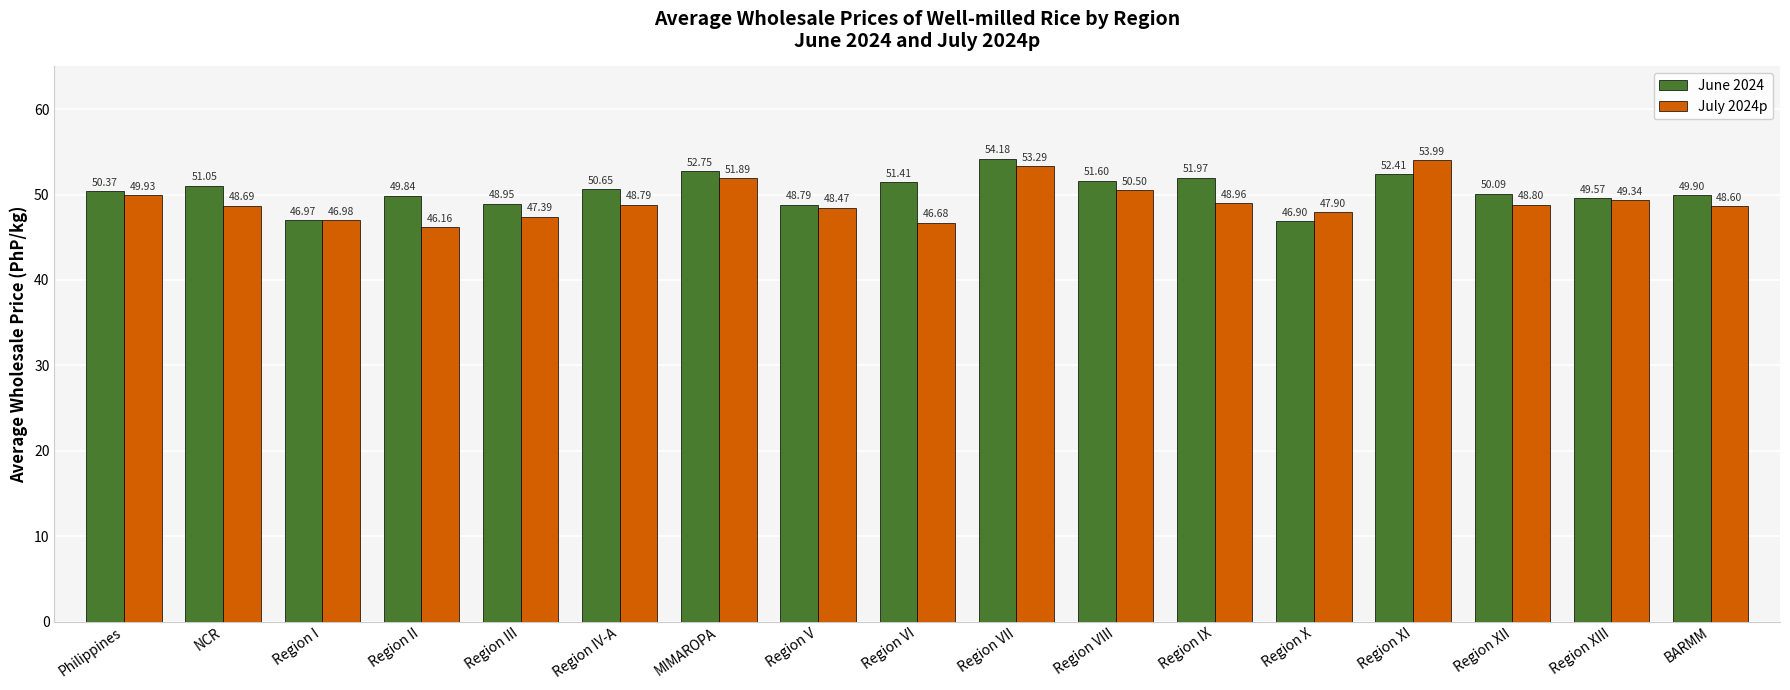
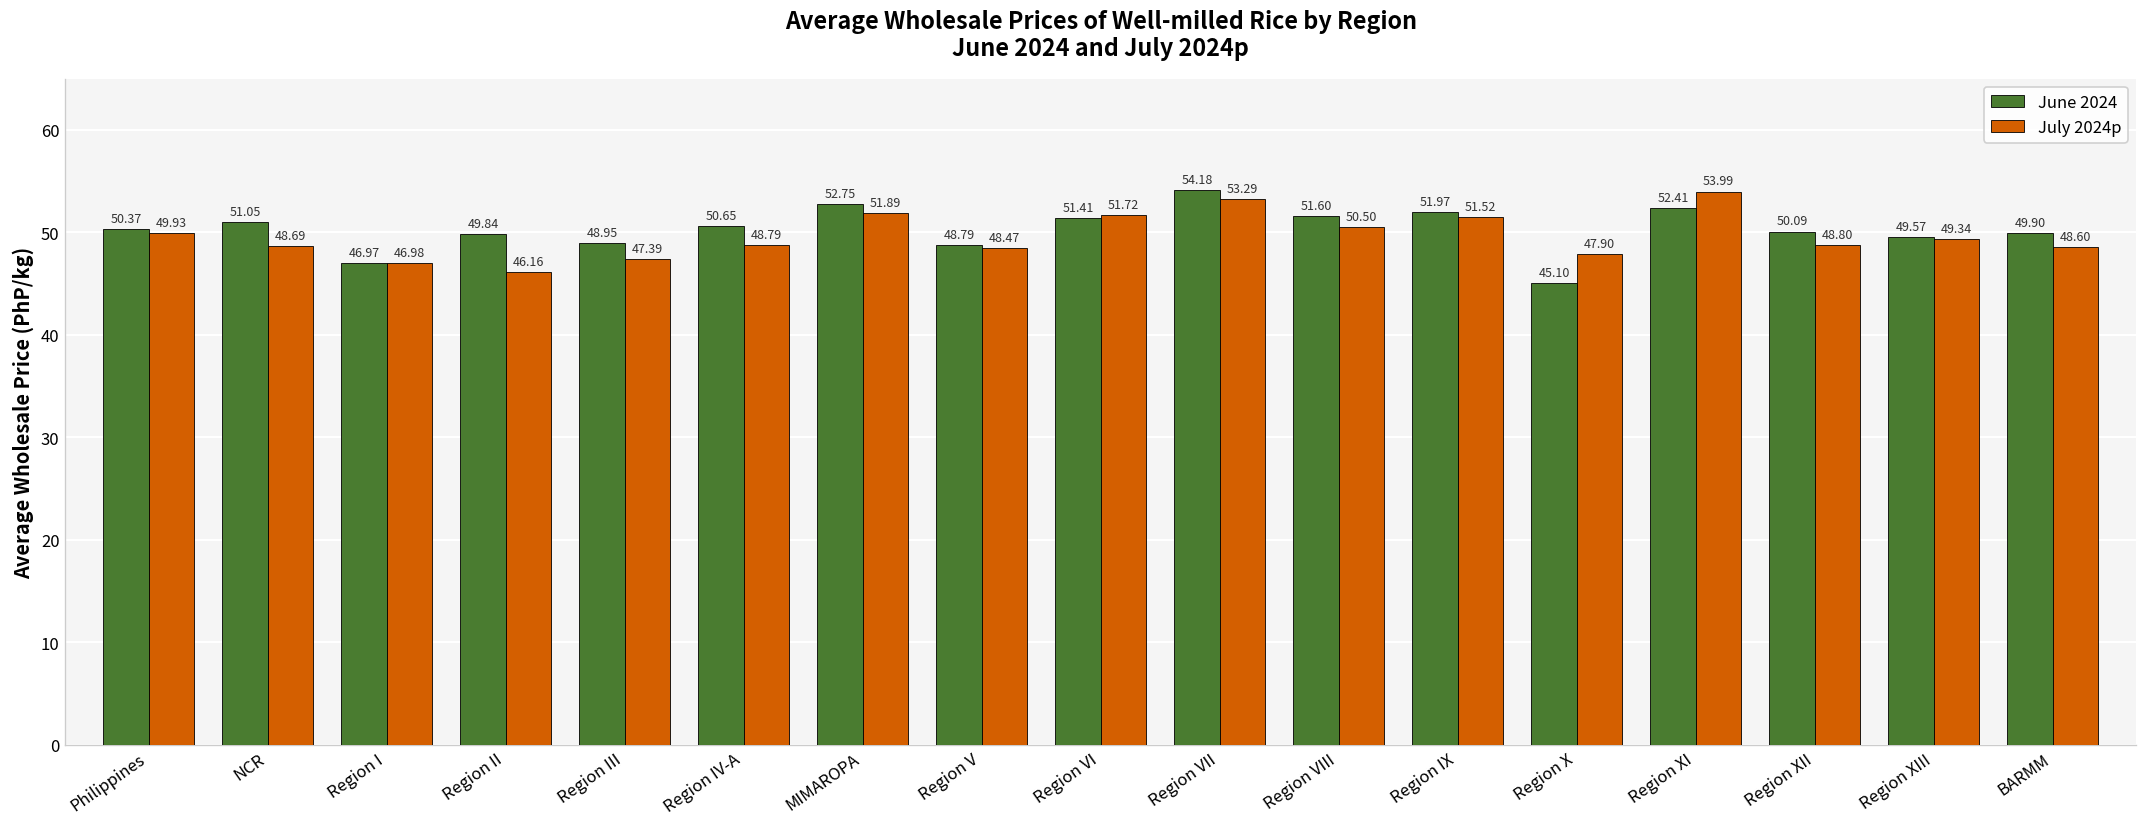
July 2024p, Region VI: 46.68 -> 51.72
July 2024p, Region IX: 48.96 -> 51.52
June 2024, Region X: 46.90 -> 45.10
